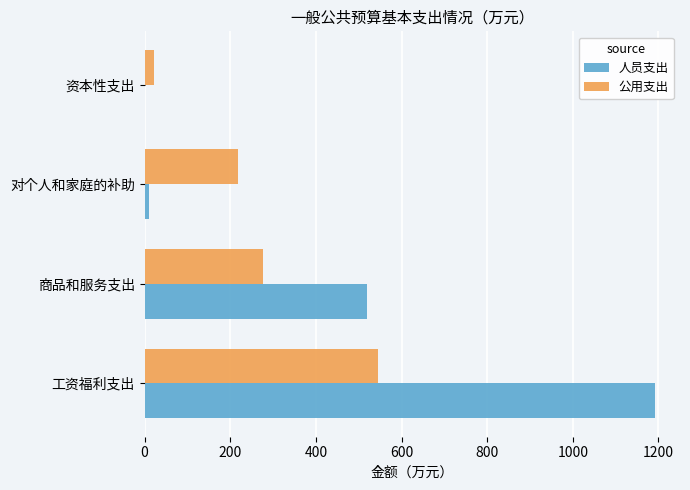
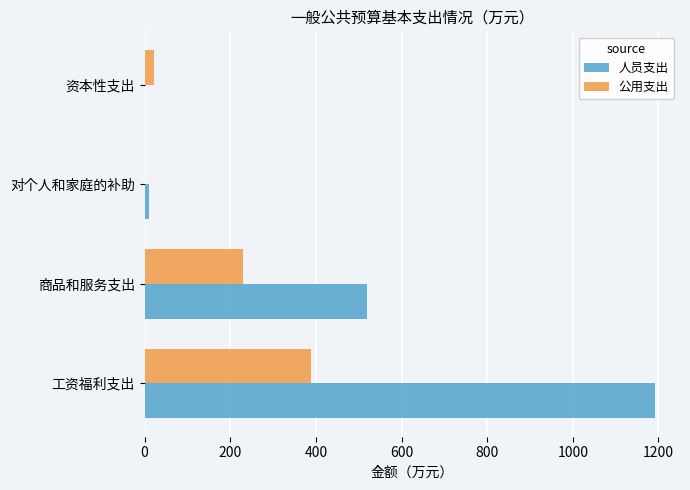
公用支出, 对个人和家庭的补助: 220 -> 0
公用支出, 商品和服务支出: 280 -> 230
公用支出, 工资福利支出: 540 -> 390
